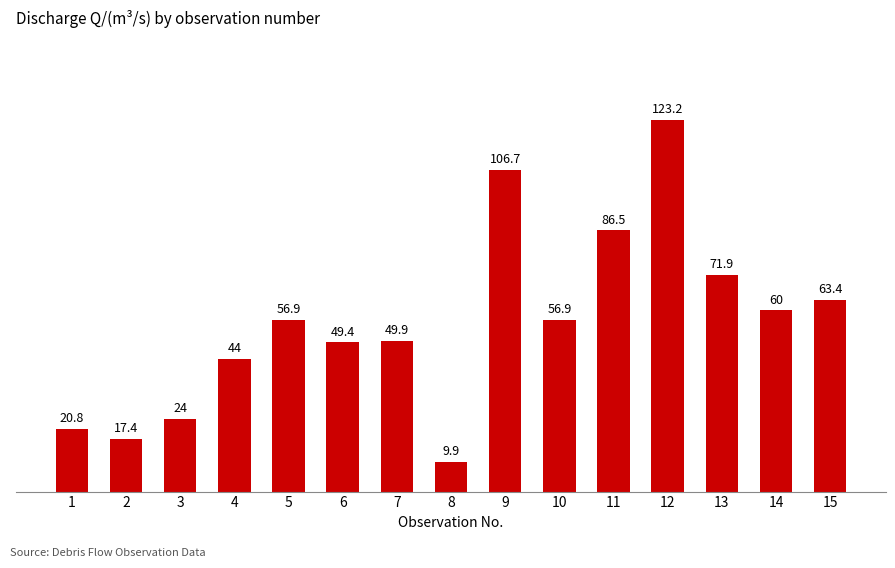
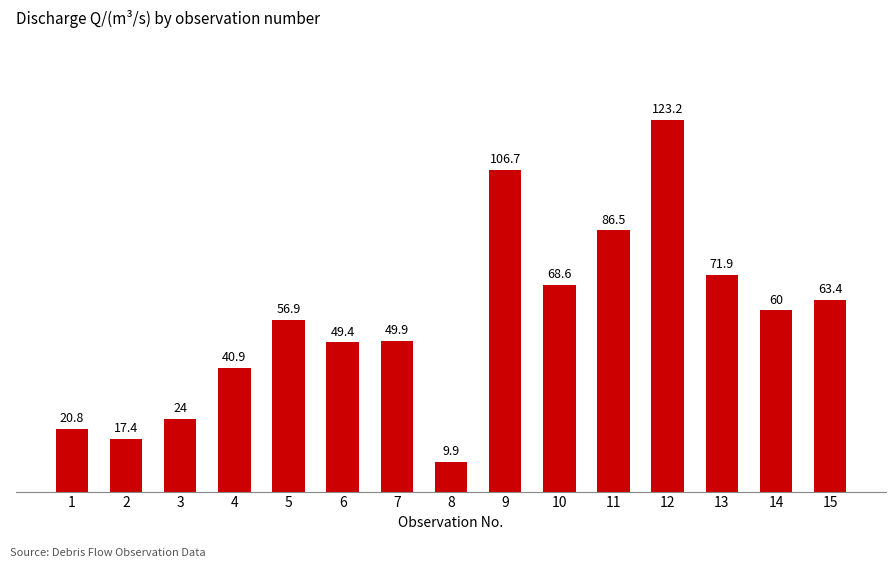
4: 44 -> 40.9
10: 56.9 -> 68.6
